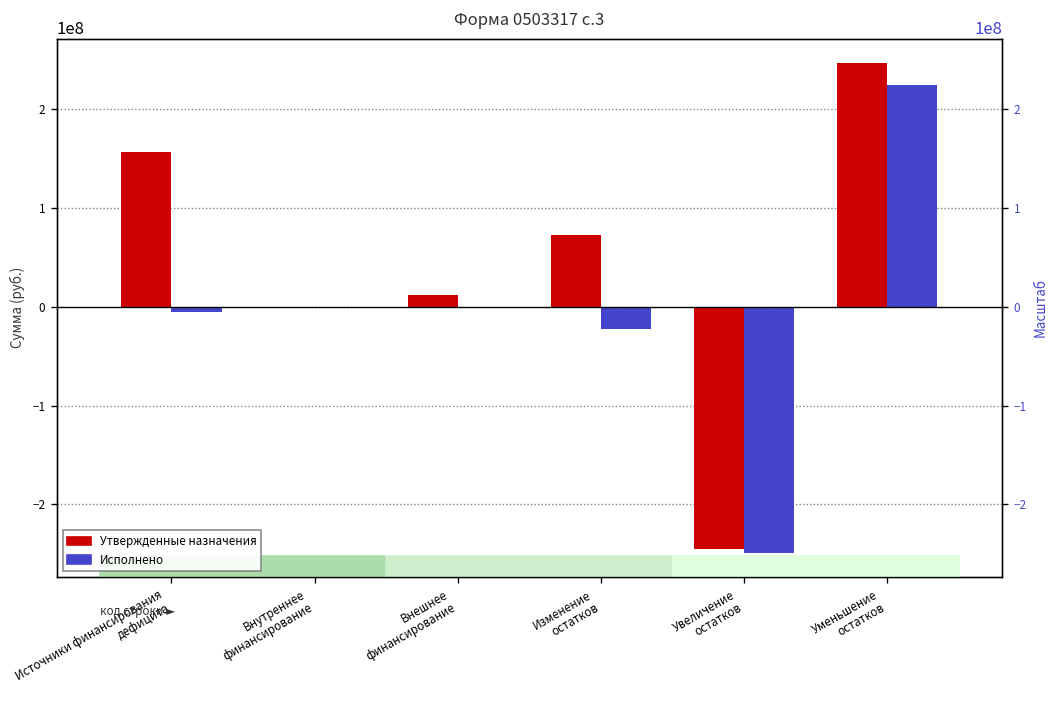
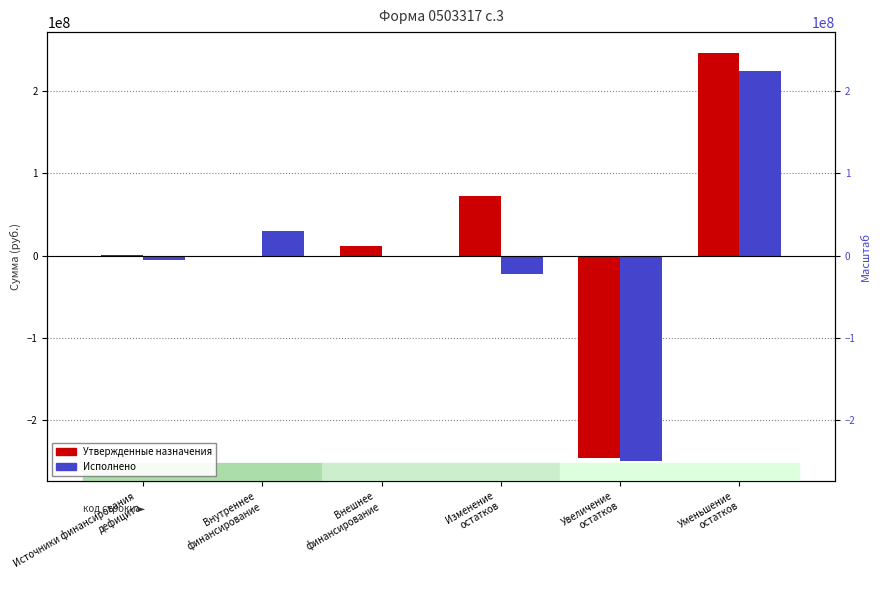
Утвержденные назначения, Источники финансирования дефицита: 160000000 -> 0
Исполнено, Внутреннее финансирование: 0 -> 30000000
